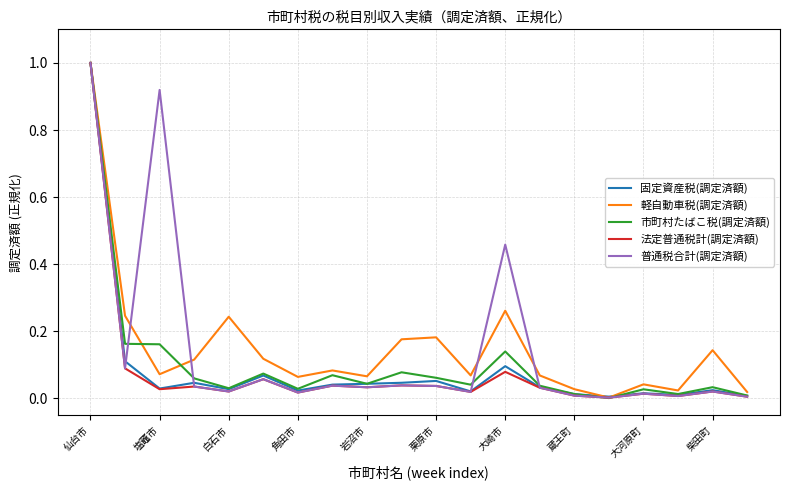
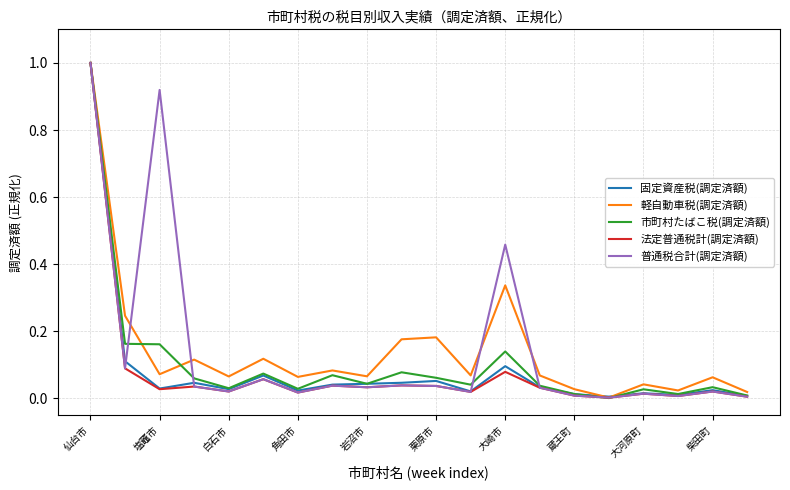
軽自動車税(調定済額), 白石市: 0.24 -> 0.07
軽自動車税(調定済額), 大崎市: 0.26 -> 0.34
軽自動車税(調定済額), 柴田町: 0.14 -> 0.06
